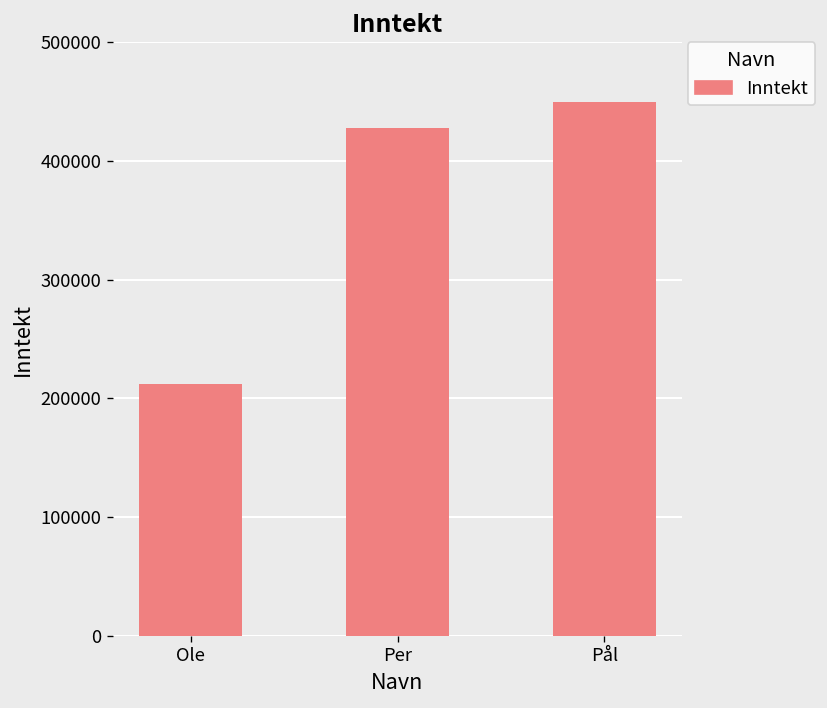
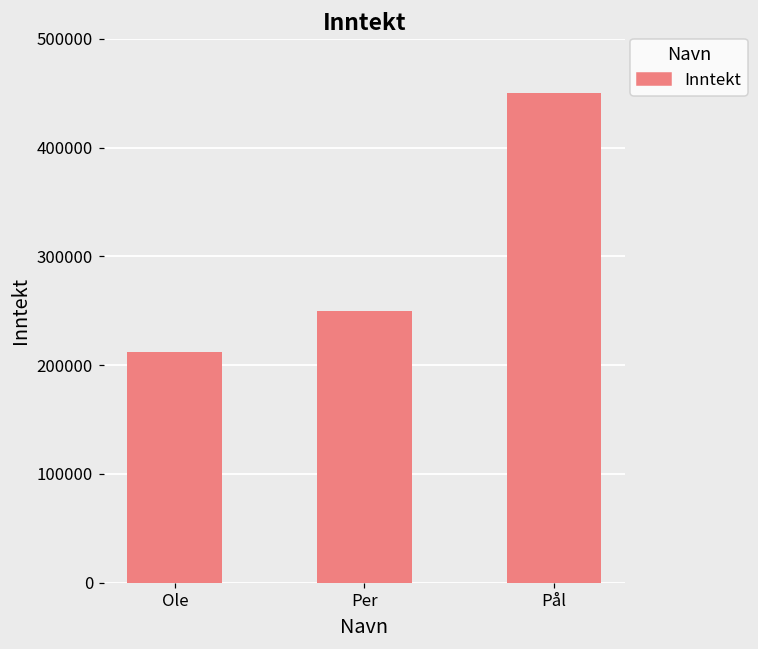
Per: 430000 -> 250000
